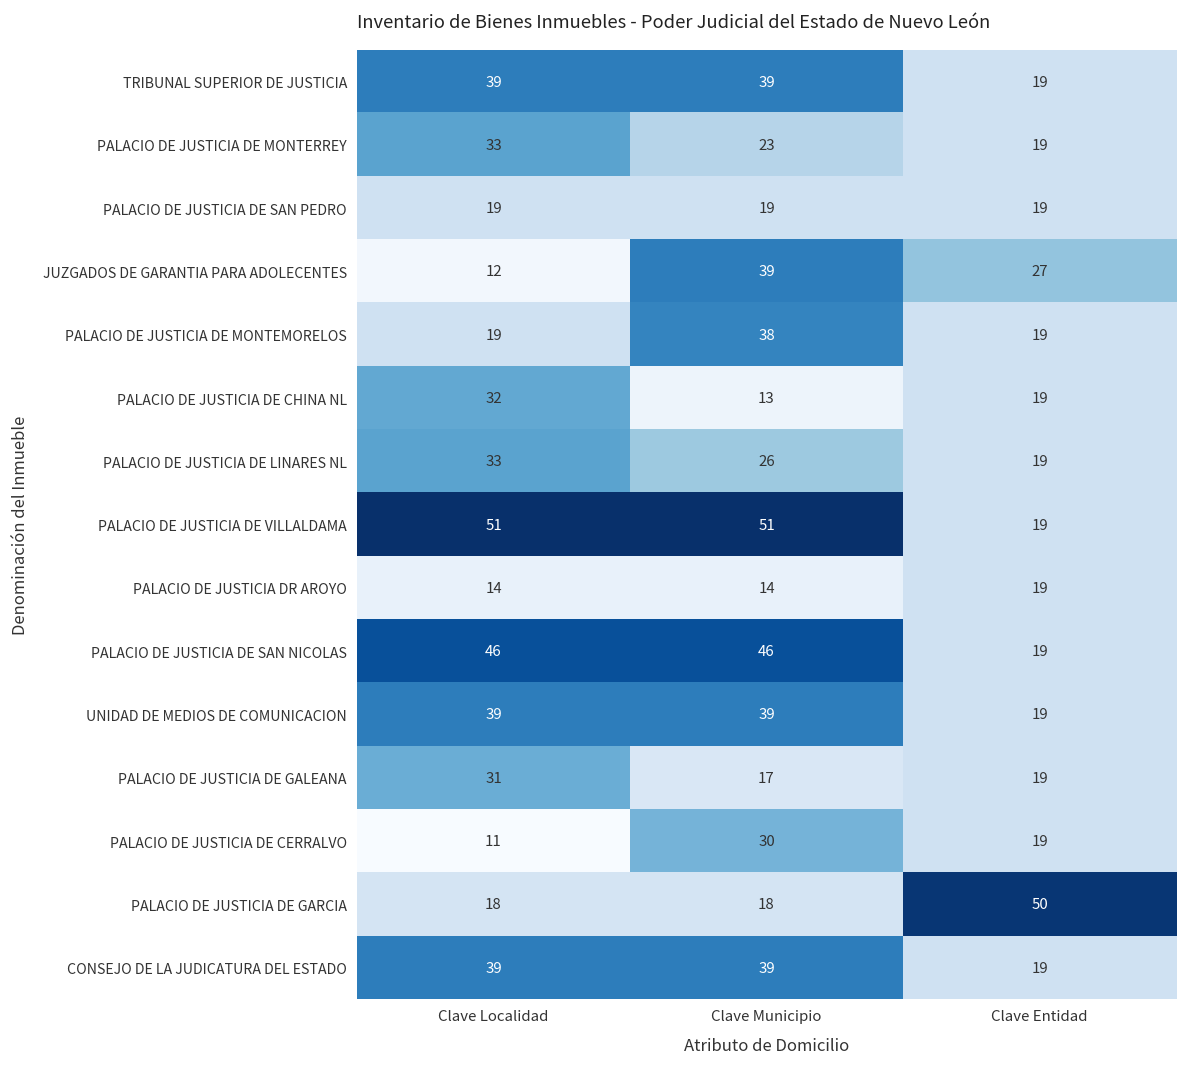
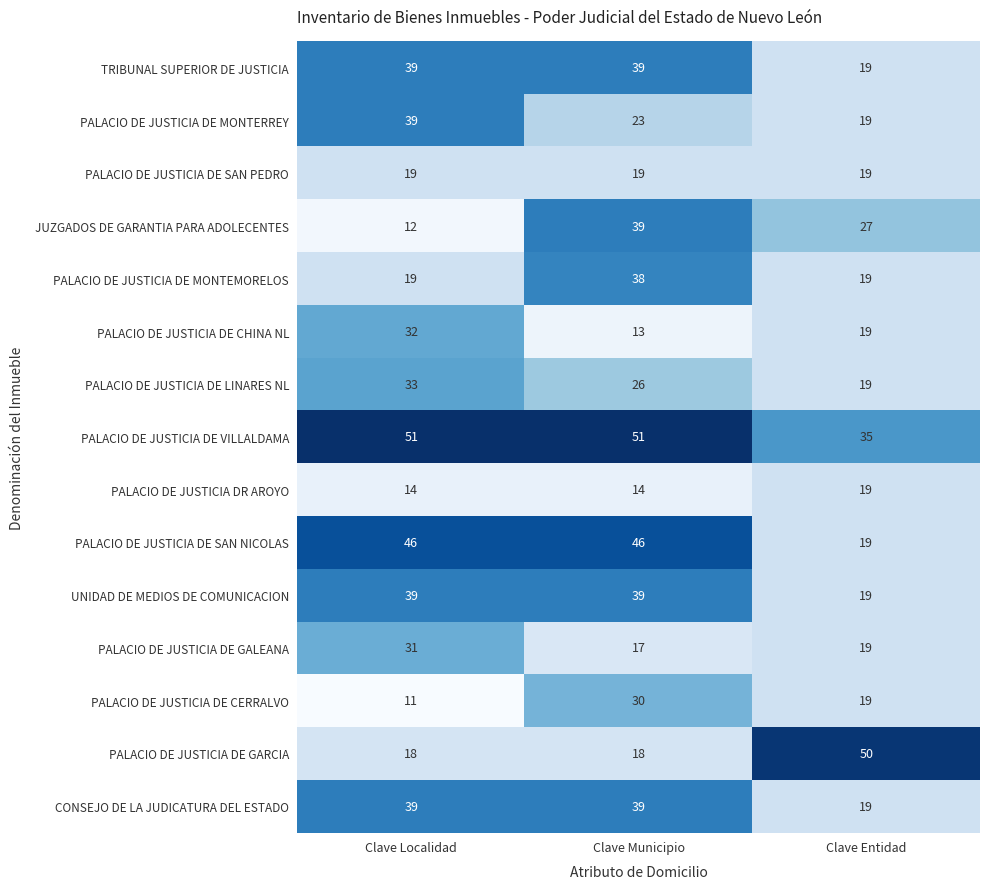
PALACIO DE JUSTICIA DE MONTERREY, Clave Localidad: 33 -> 39
PALACIO DE JUSTICIA DE VILLALDAMA, Clave Entidad: 19 -> 35
